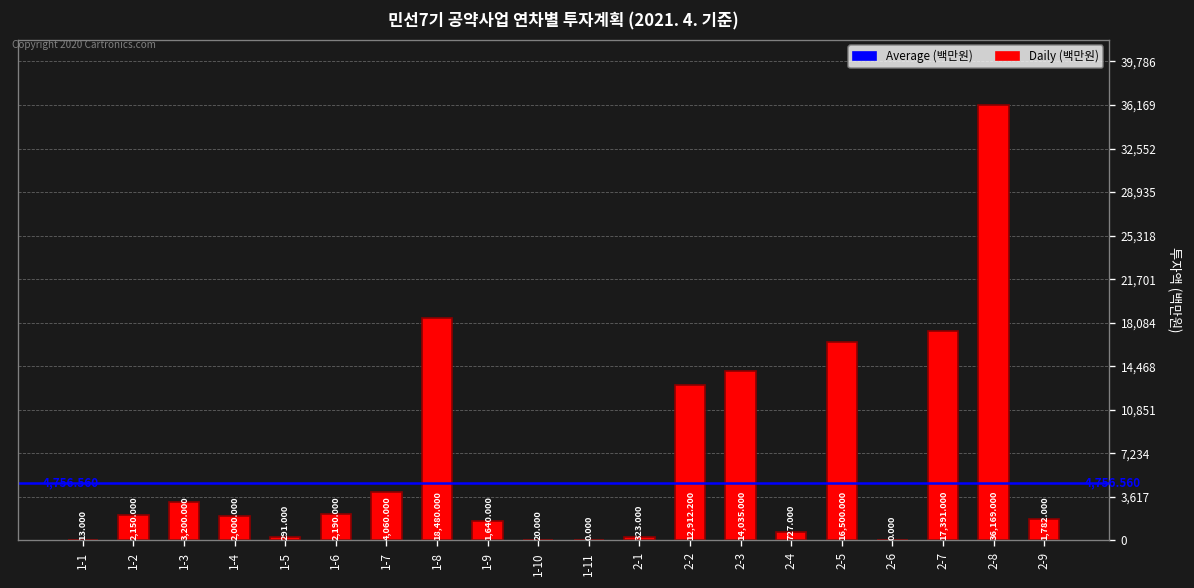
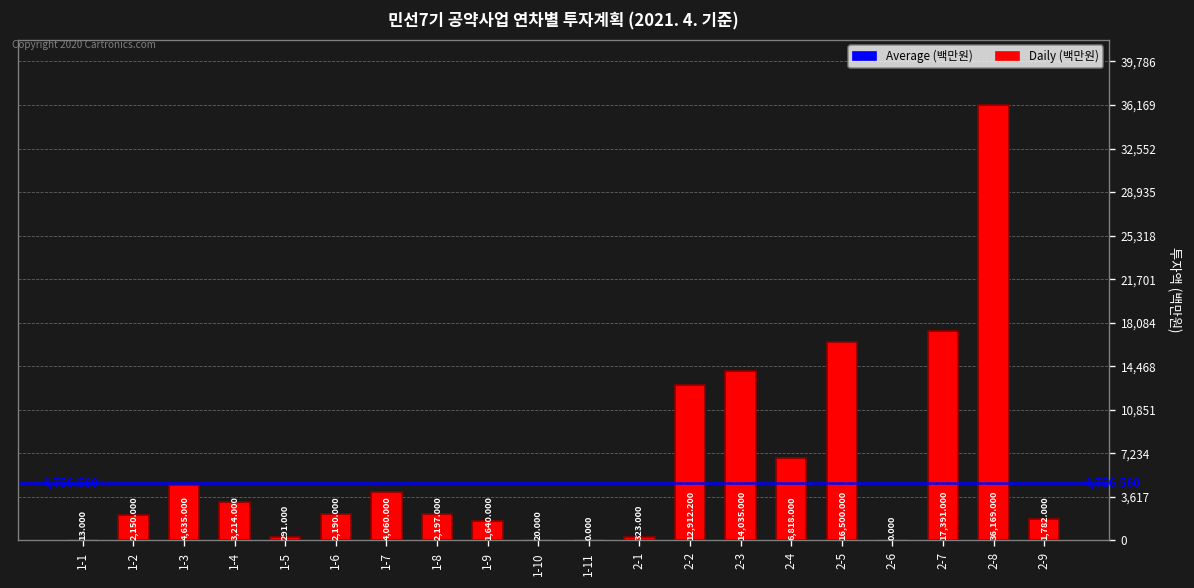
1-3: 3,200.000 -> 4,635.000
1-4: 2,000.000 -> 3,214.000
1-8: 18,480.000 -> 2,197.000
2-4: 727.000 -> 6,818.000
